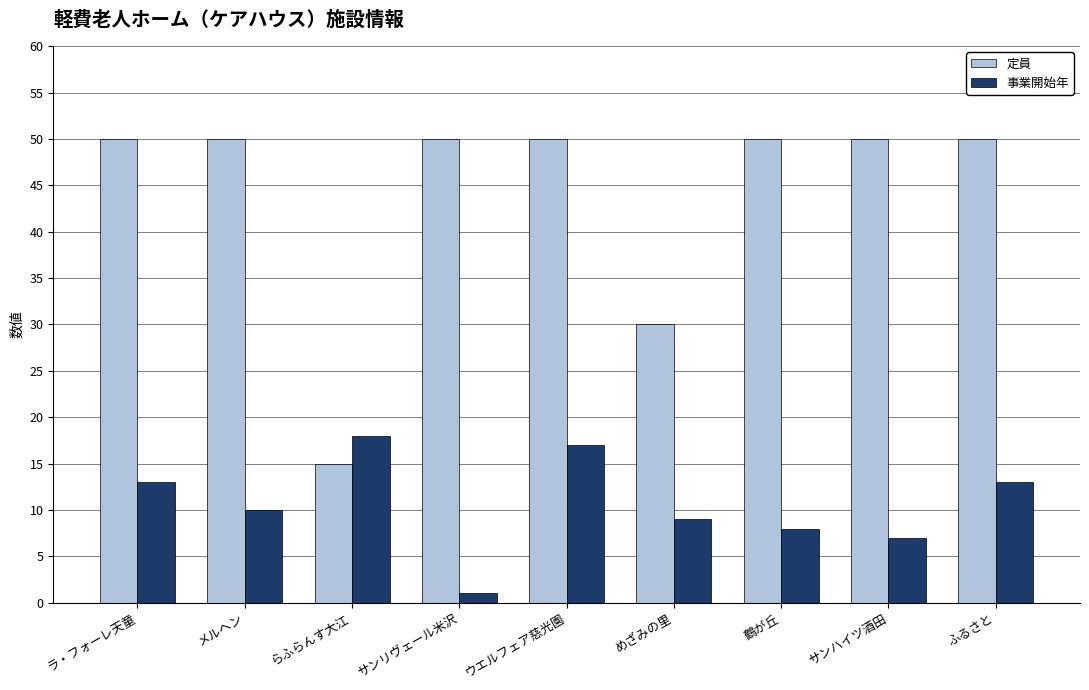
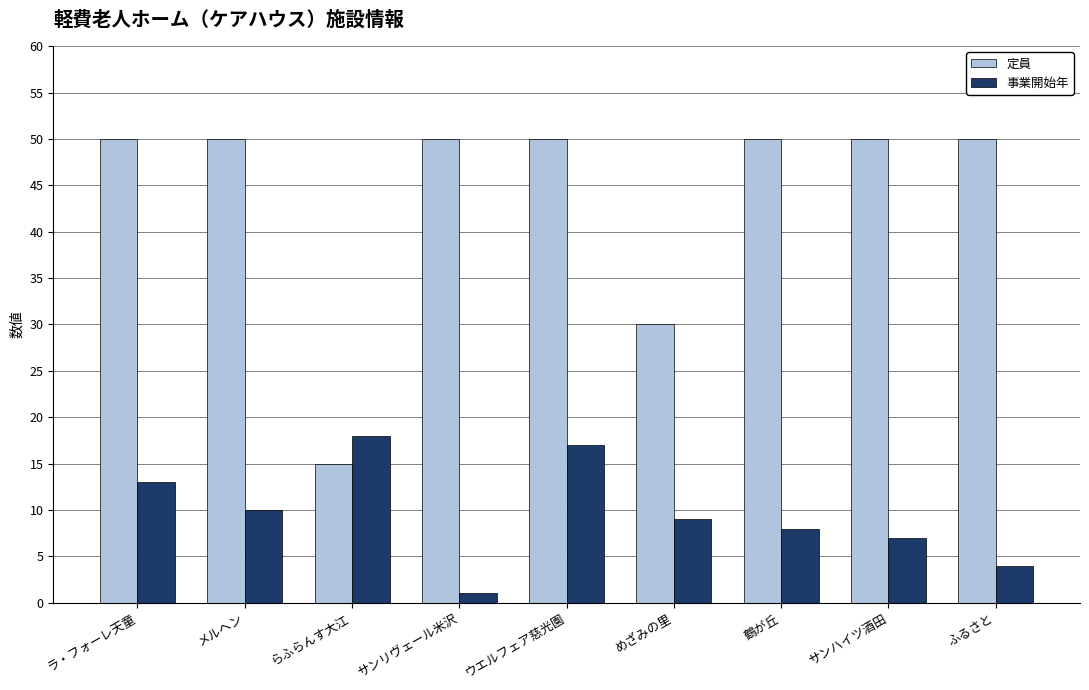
事業開始年, ふるさと: 13 -> 4
